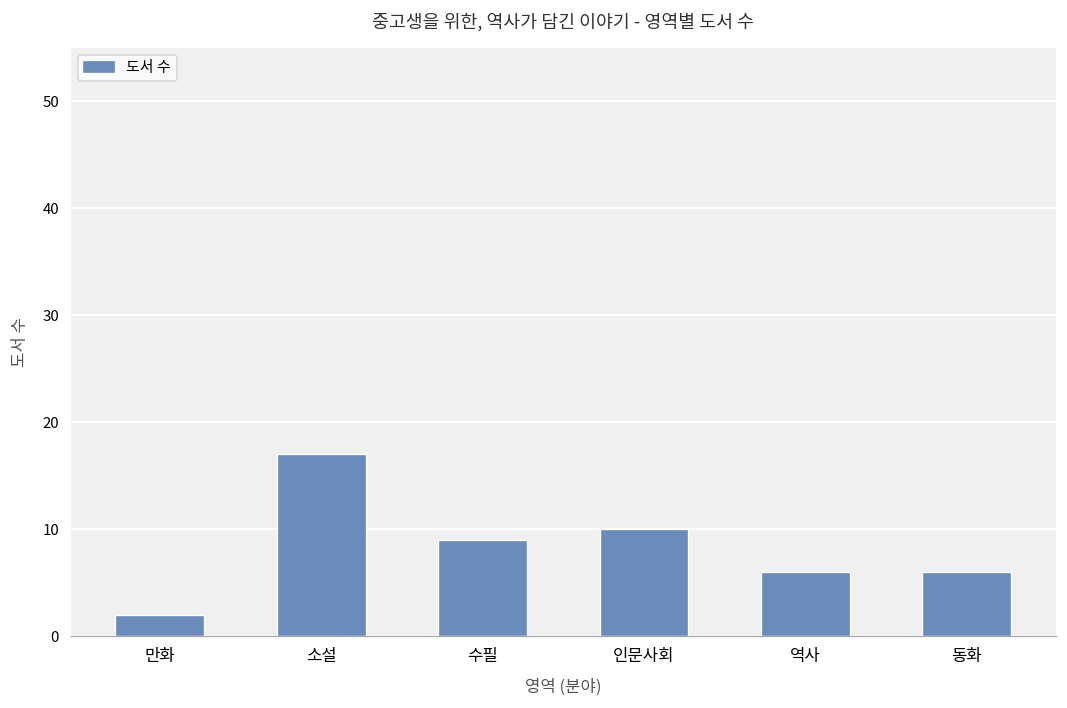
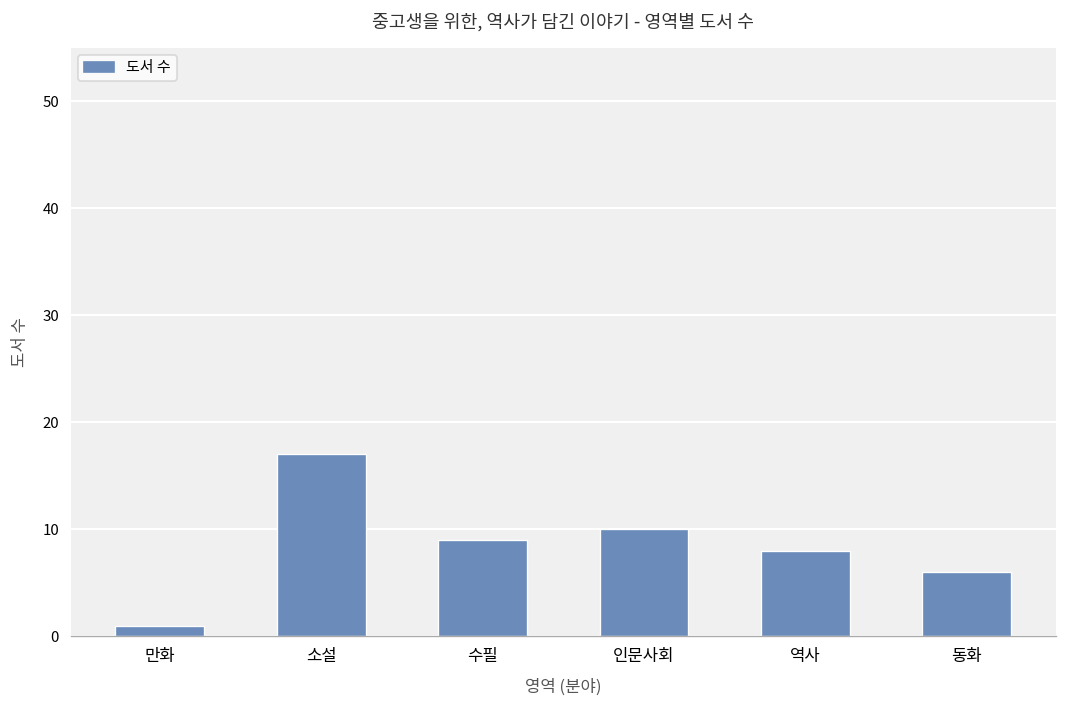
만화: 2 -> 1
역사: 6 -> 8
